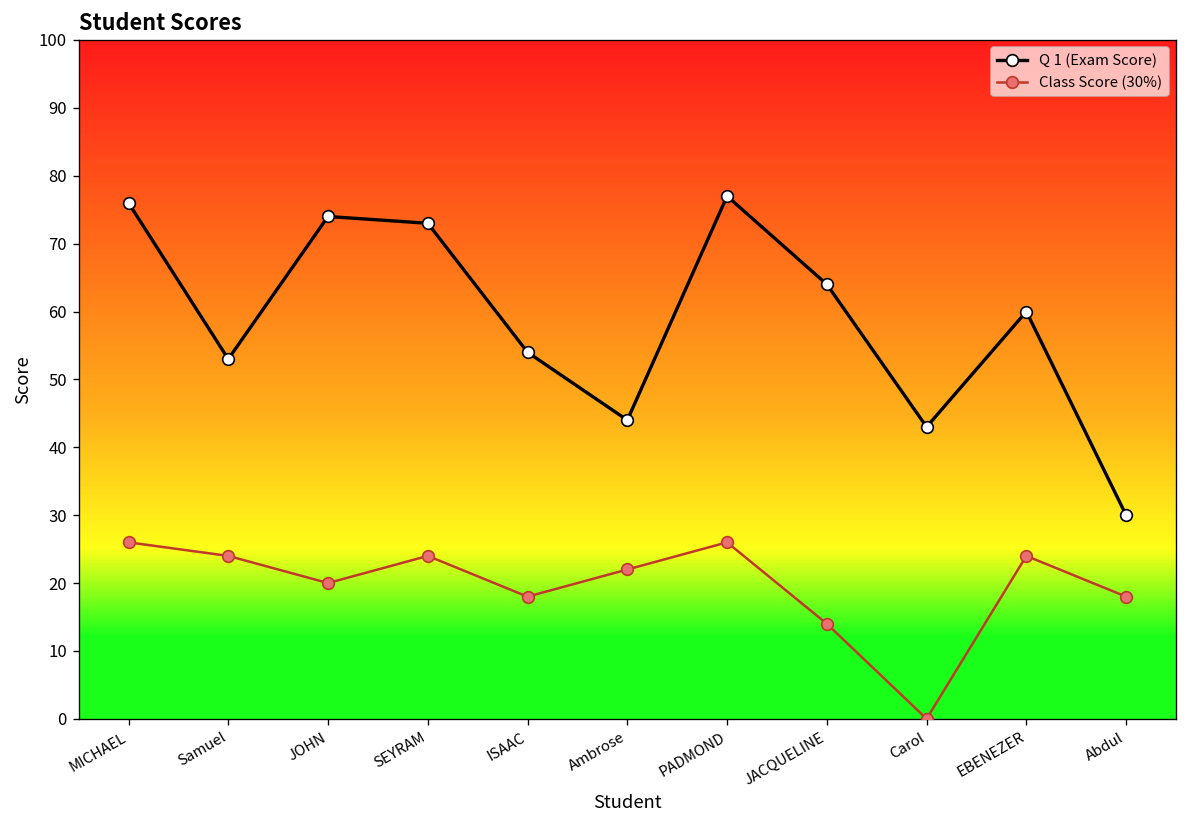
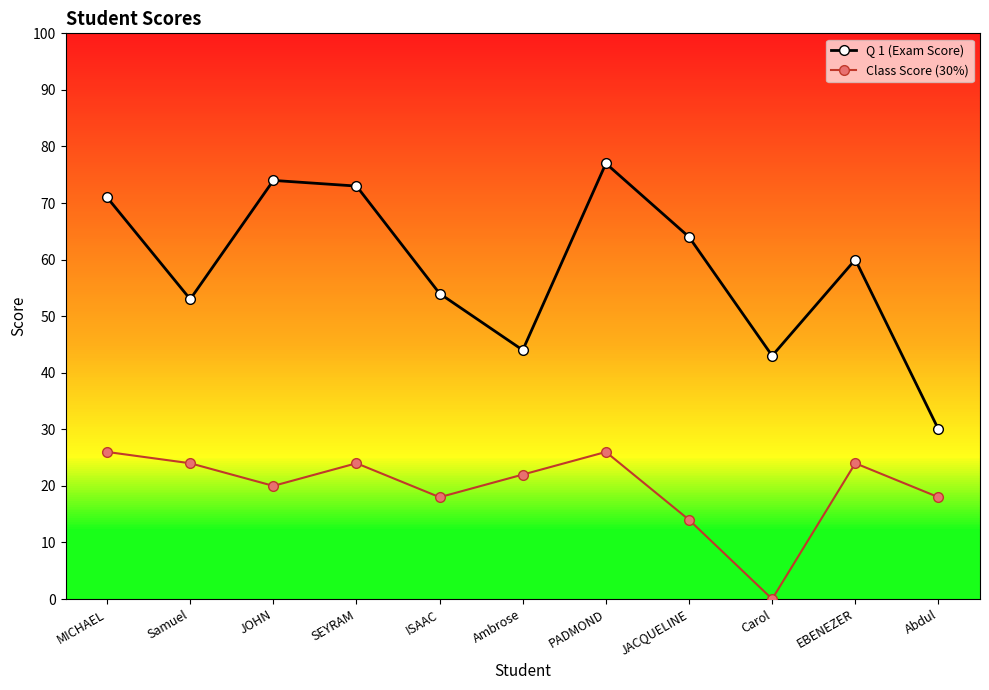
Q 1 (Exam Score), MICHAEL: 76 -> 71
